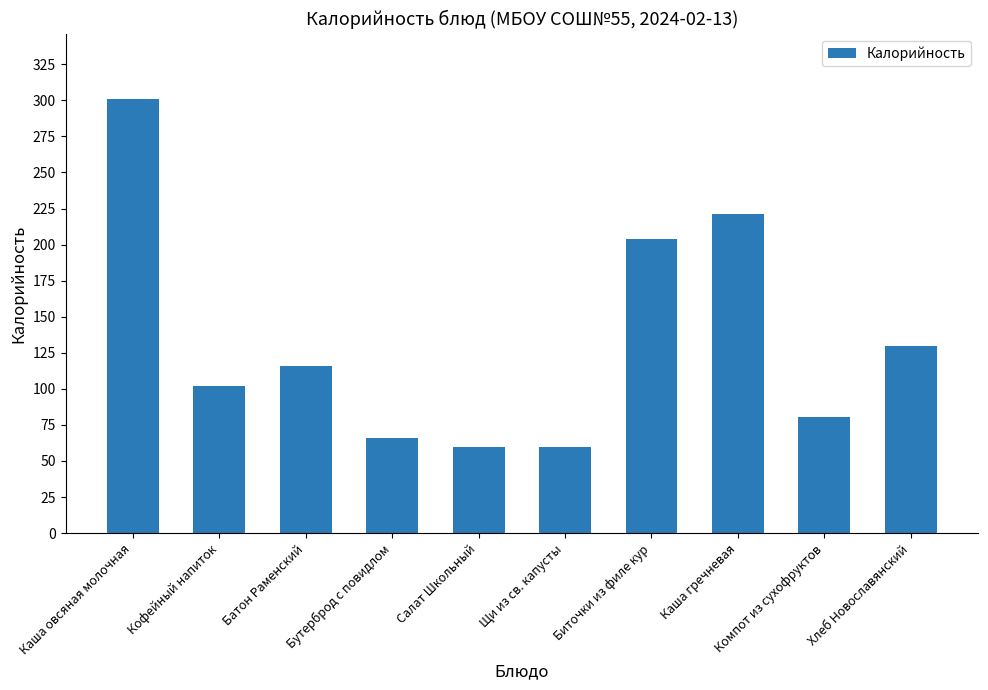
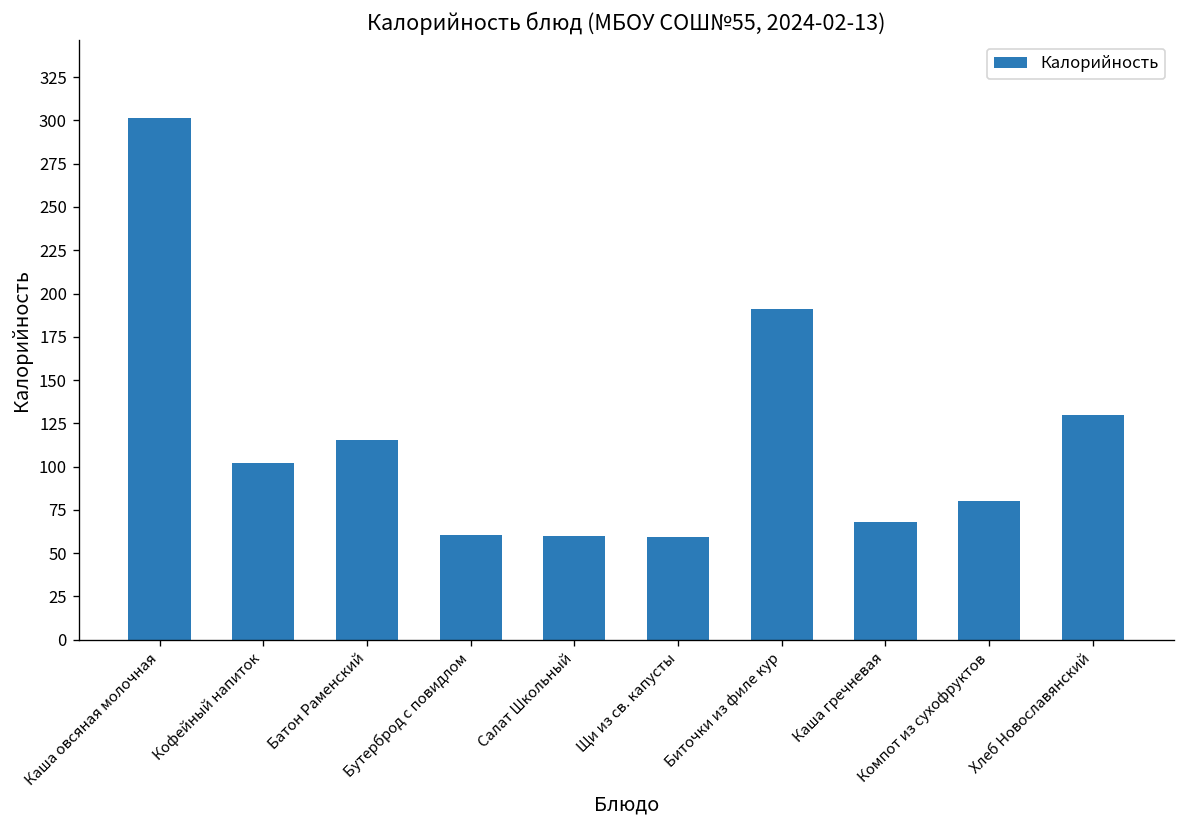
Бутерброд с повидлом: 66 -> 61
Биточки из филе кур: 204 -> 191
Каша гречневая: 222 -> 68
